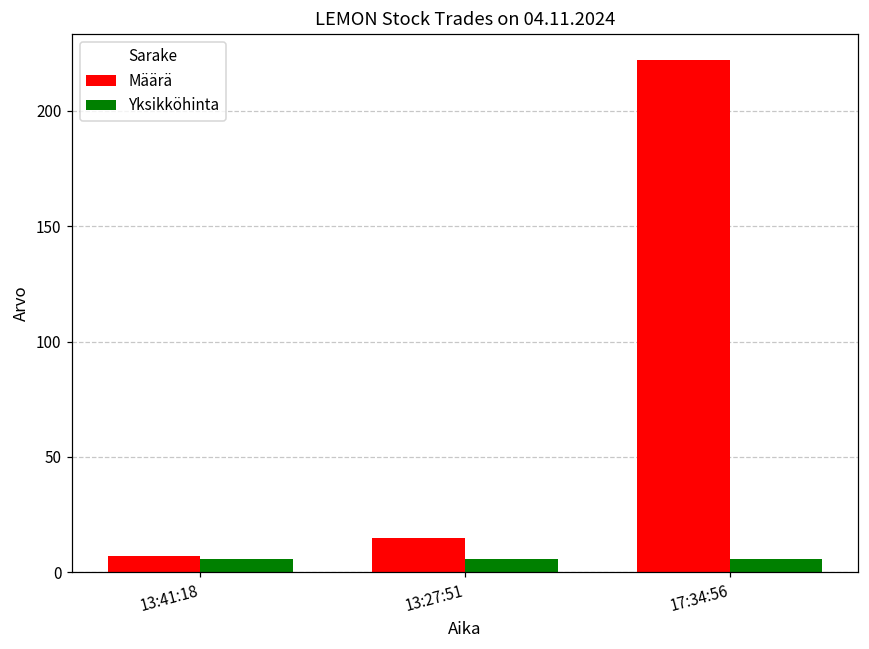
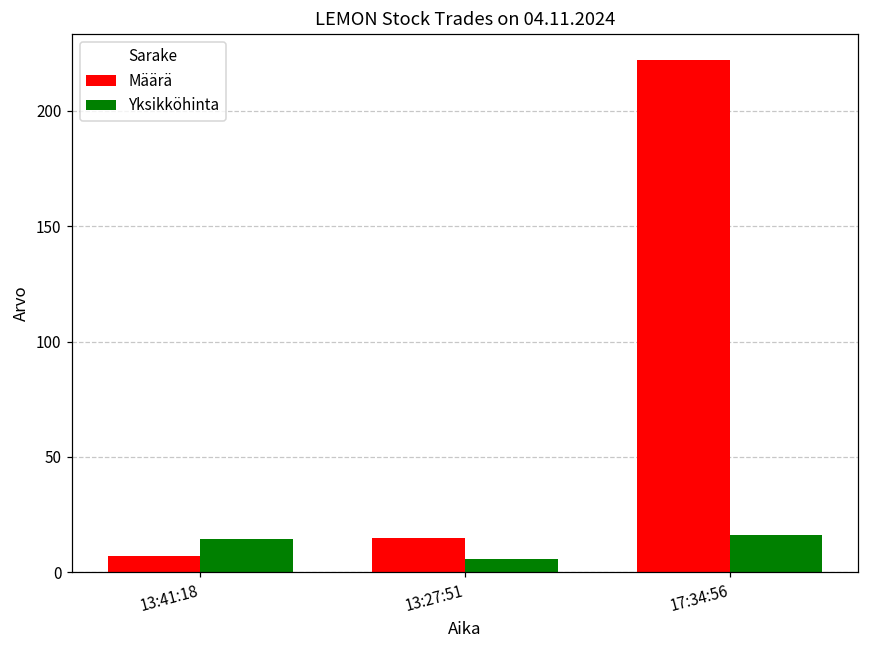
Yksikköhinta, 13:41:18: 6 -> 14
Yksikköhinta, 17:34:56: 6 -> 16
